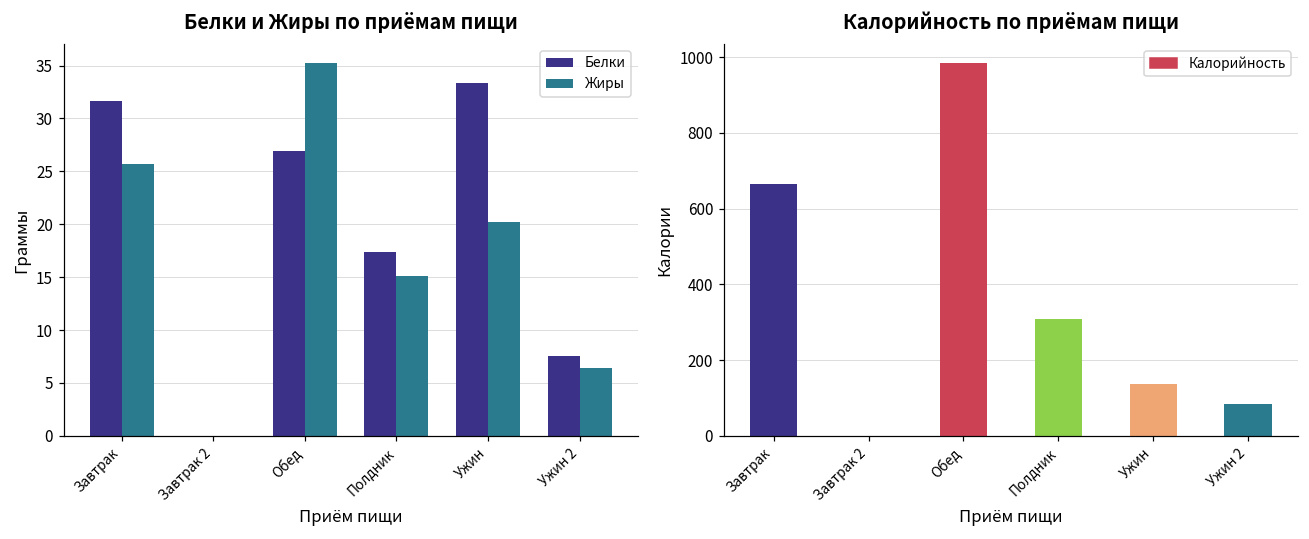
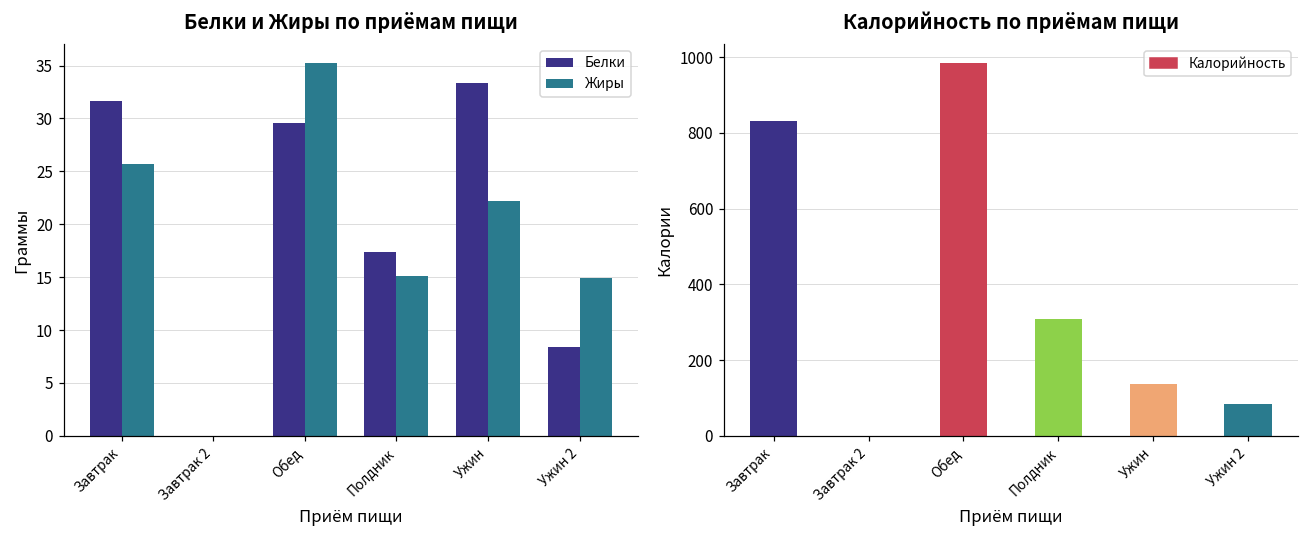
Белки и Жиры по приёмам пищи, Белки, Обед: 27 -> 30
Белки и Жиры по приёмам пищи, Жиры, Ужин: 20 -> 22
Белки и Жиры по приёмам пищи, Белки, Ужин 2: 7.6 -> 8.4
Белки и Жиры по приёмам пищи, Жиры, Ужин 2: 6 -> 15
Калорийность по приёмам пищи, Завтрак: 670 -> 830
